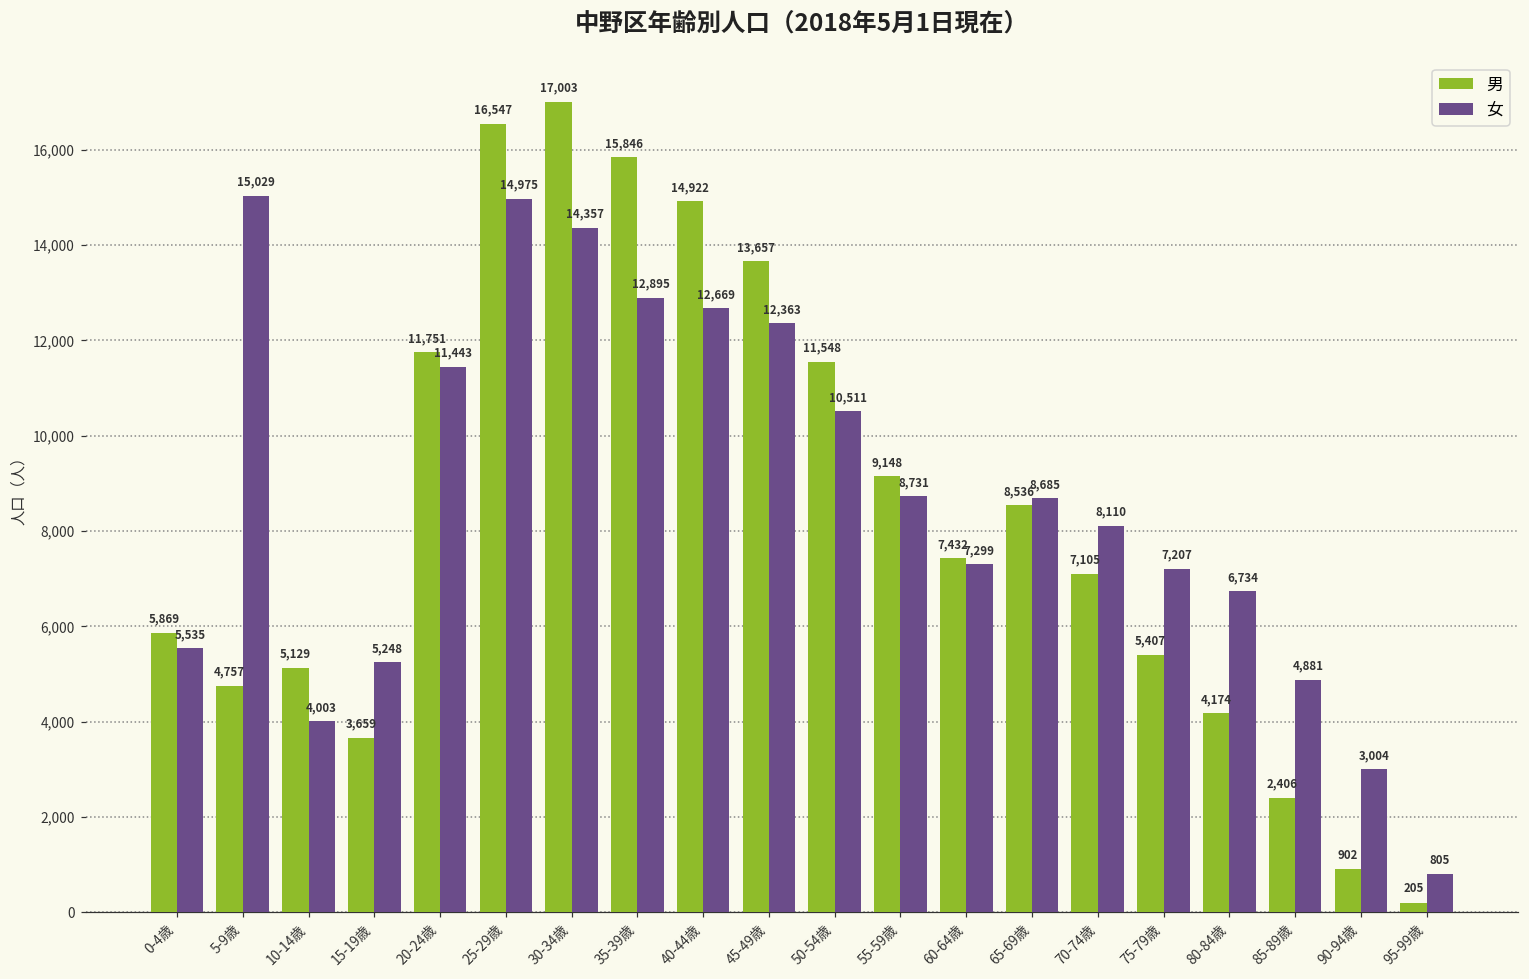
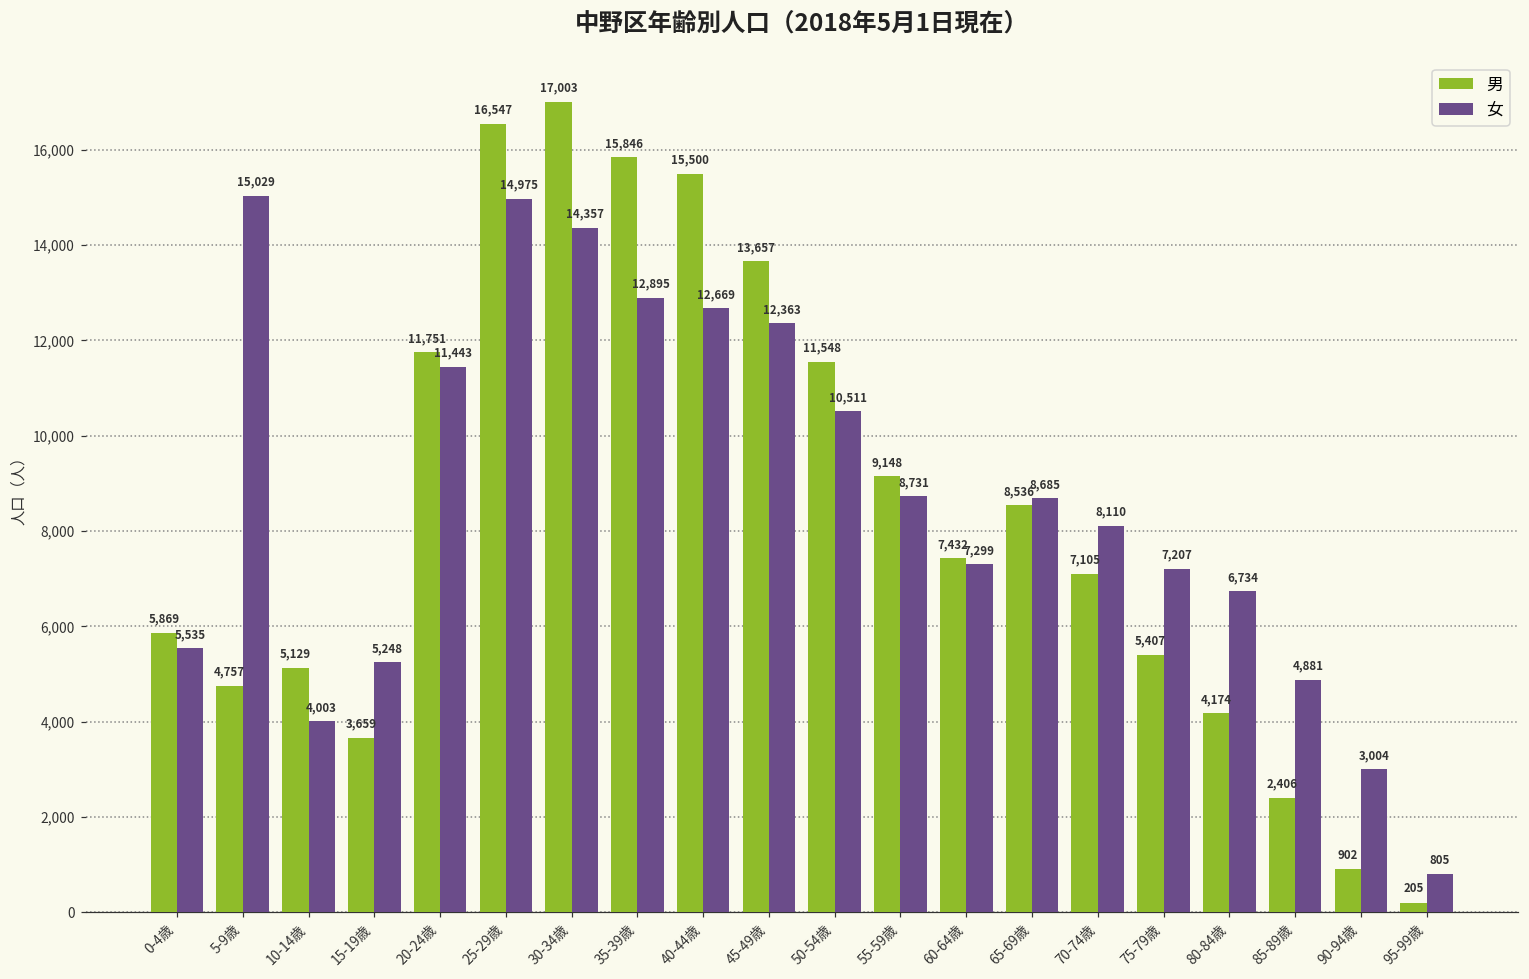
男, 40-44歳: 14,922 -> 15,500
